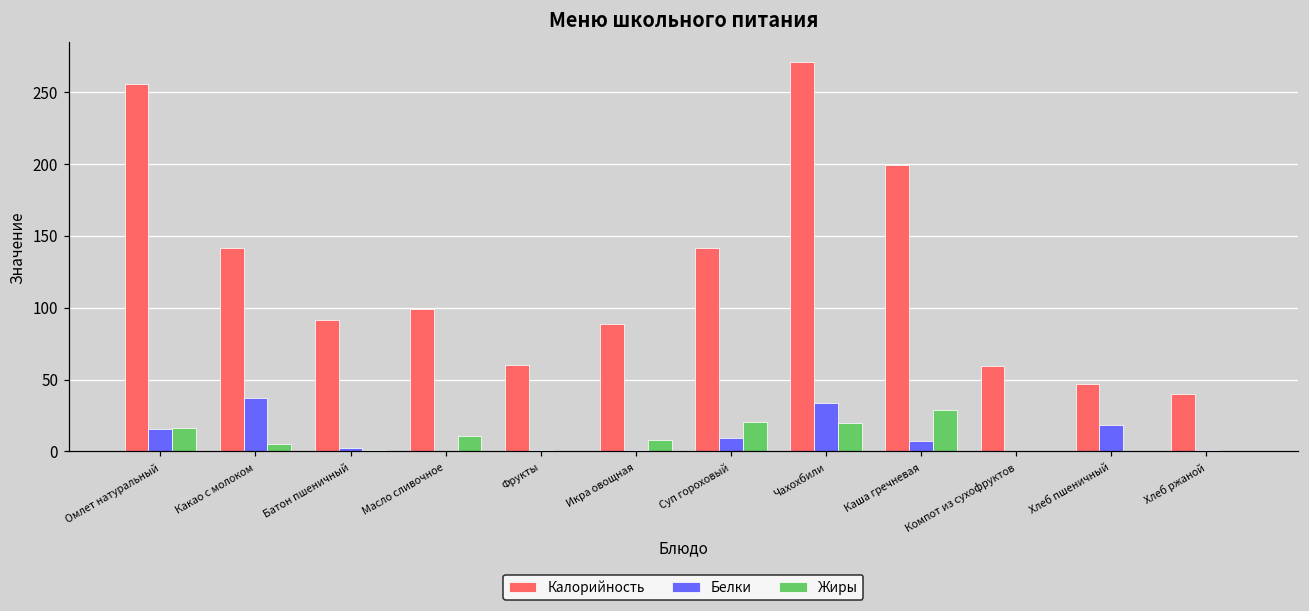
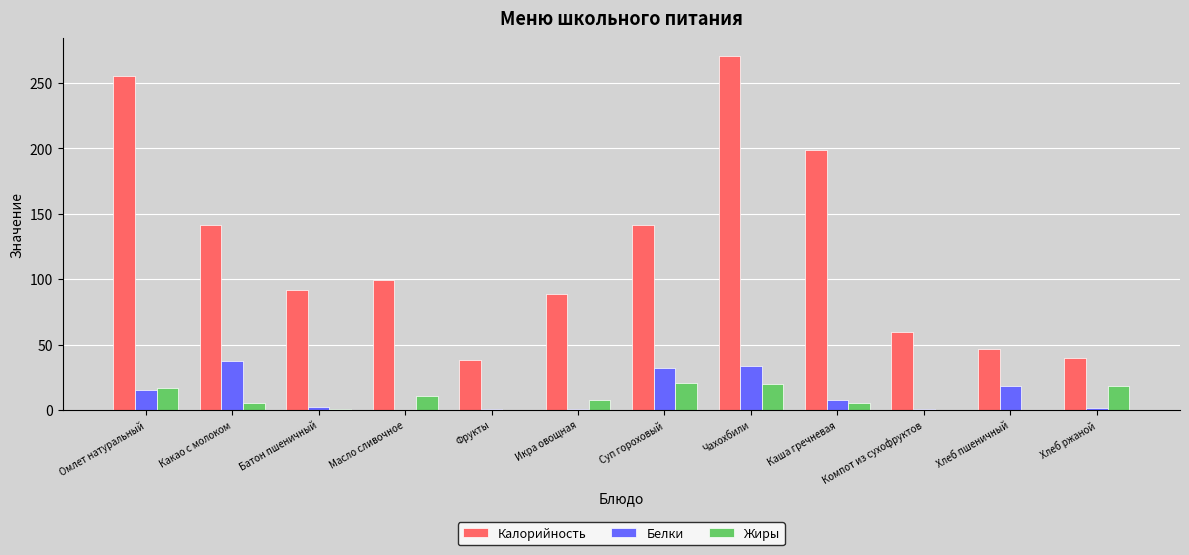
Калорийность, Фрукты: 60 -> 38
Белки, Суп гороховый: 9 -> 32
Жиры, Каша гречневая: 29 -> 5
Жиры, Хлеб ржаной: 0 -> 19
